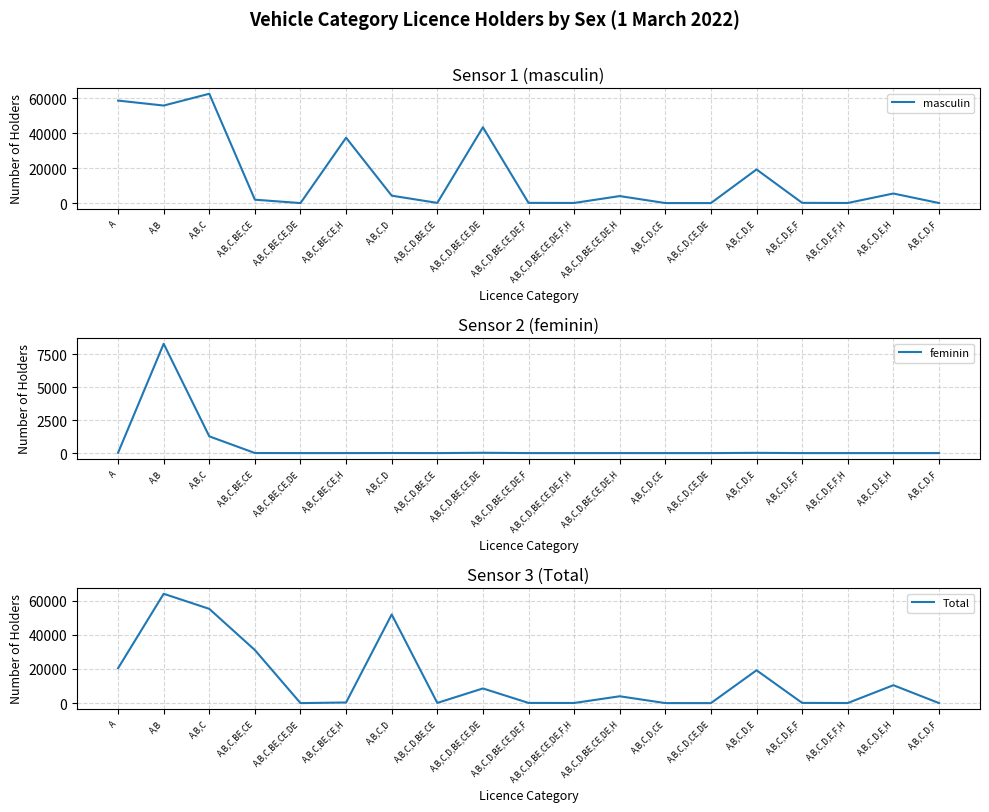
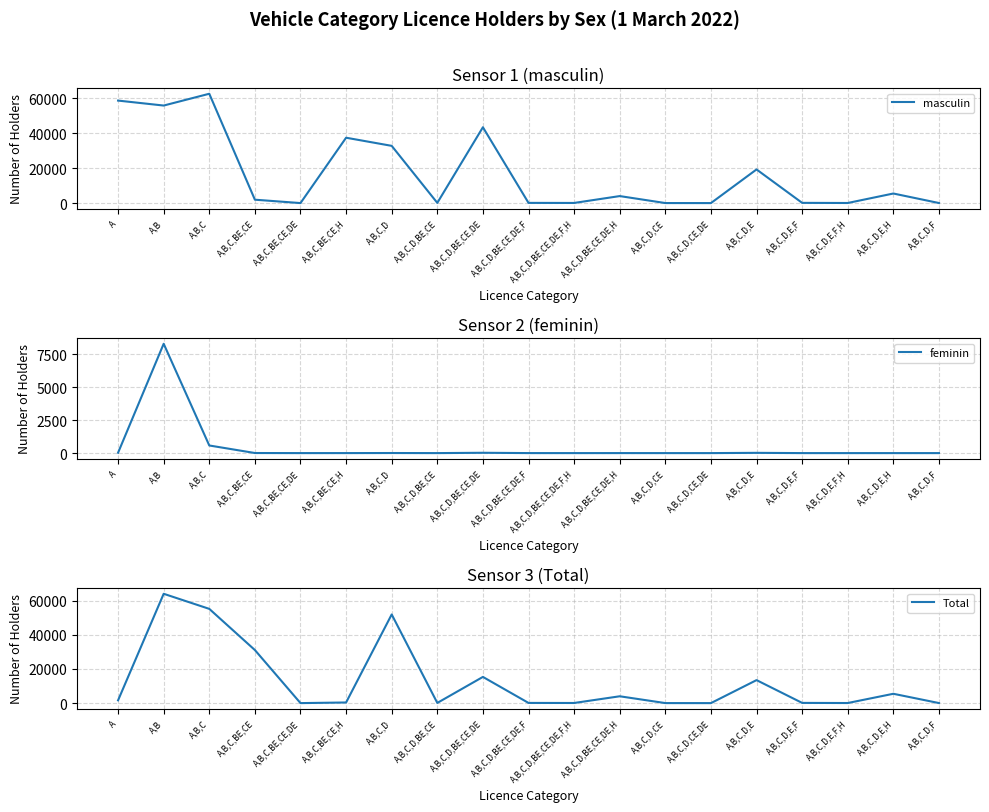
Sensor 1 (masculin), A,B,C,D: 4000 -> 33000
Sensor 2 (feminin), A,B,C: 1300 -> 600
Sensor 3 (Total), A: 20000 -> 2000
Sensor 3 (Total), A,B,C,D,BE,CE,DE: 9000 -> 15000
Sensor 3 (Total), A,B,C,D,E: 19000 -> 13000
Sensor 3 (Total), A,B,C,D,E,H: 10000 -> 5000
